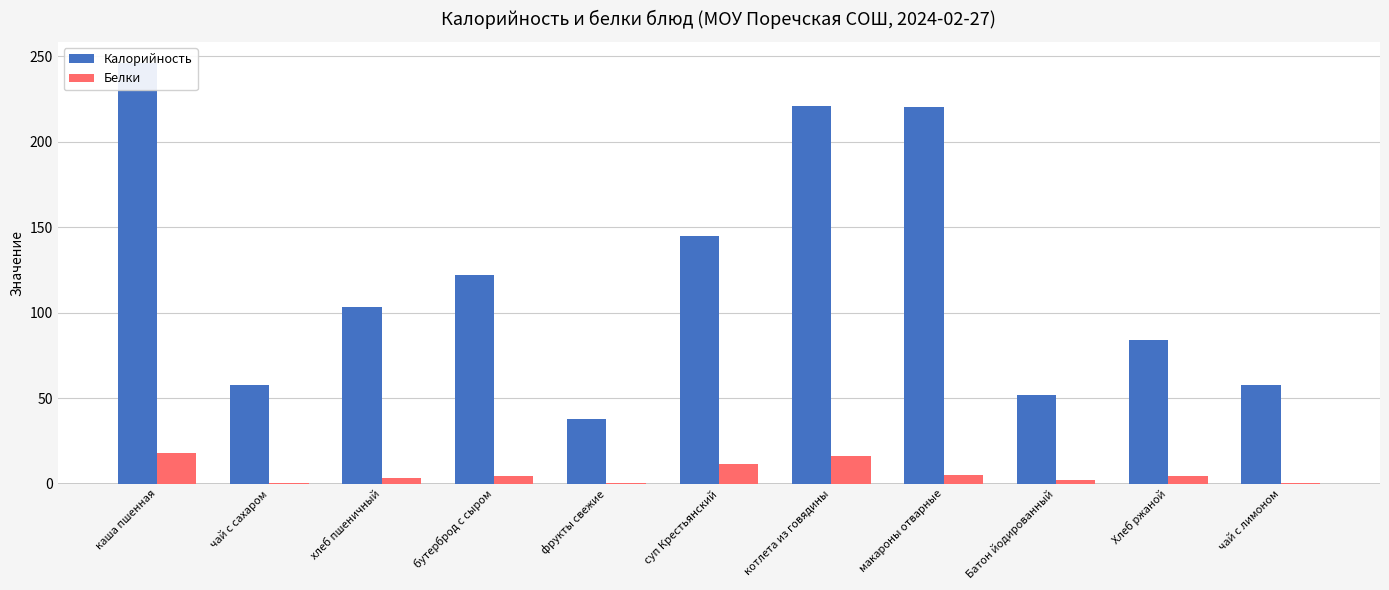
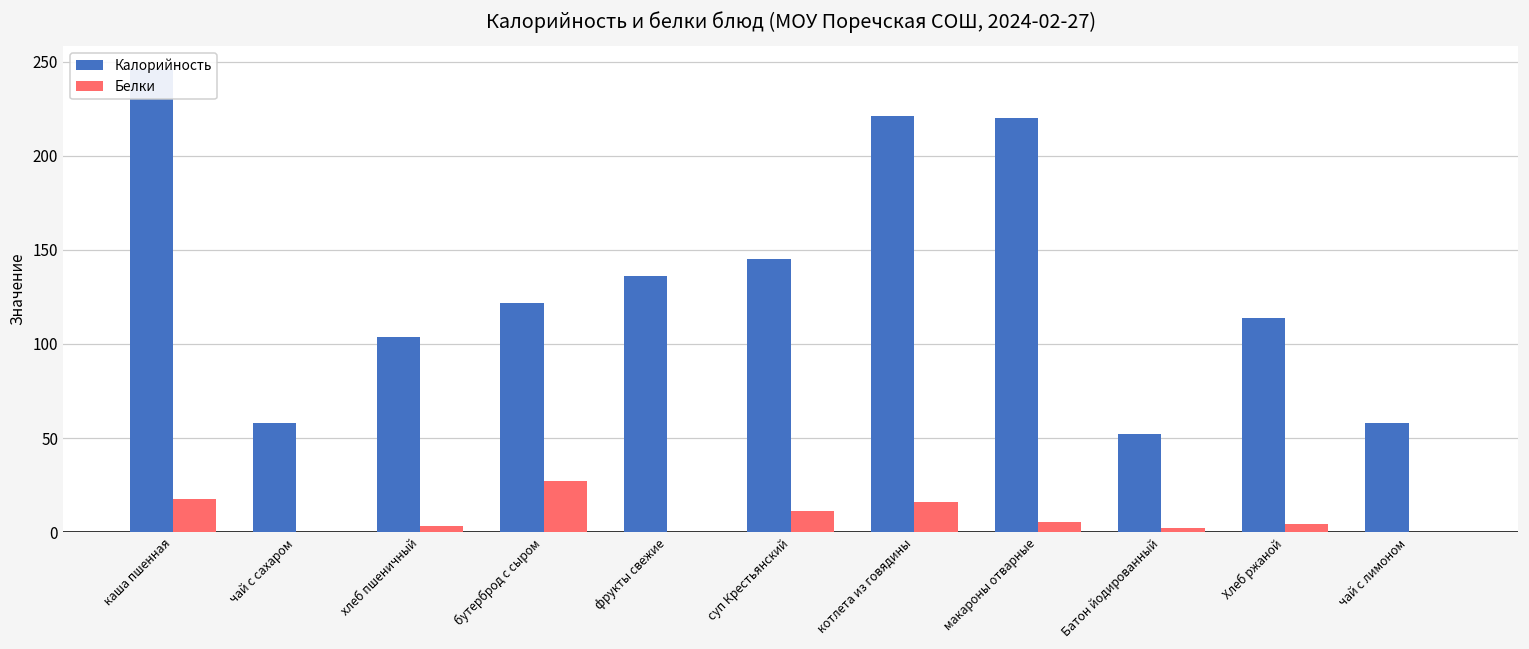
Белки, бутерброд с сыром: 5 -> 27
Калорийность, фрукты свежие: 38 -> 136
Калорийность, Хлеб ржаной: 84 -> 114
